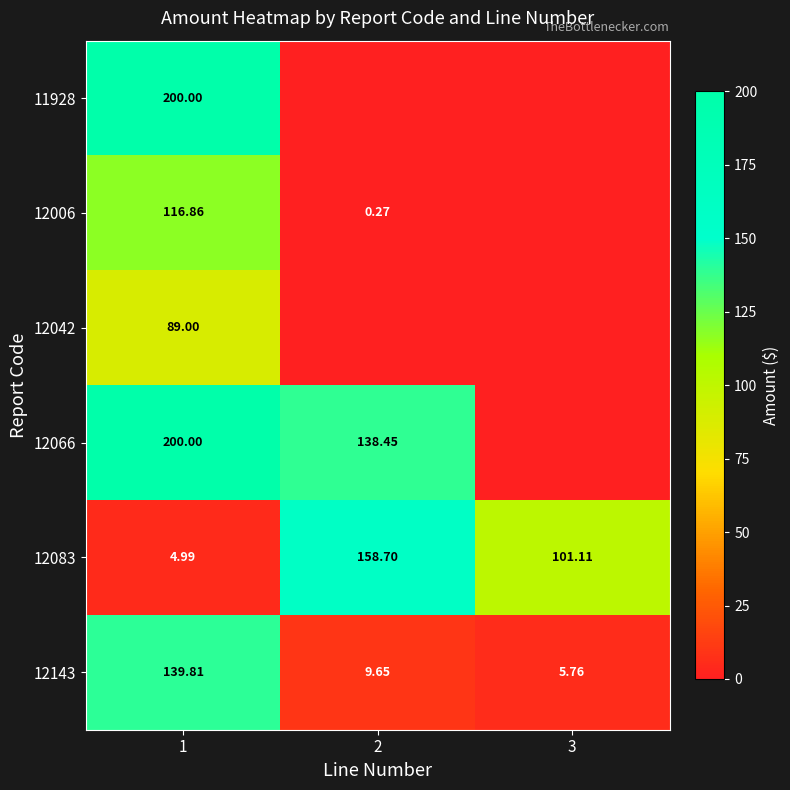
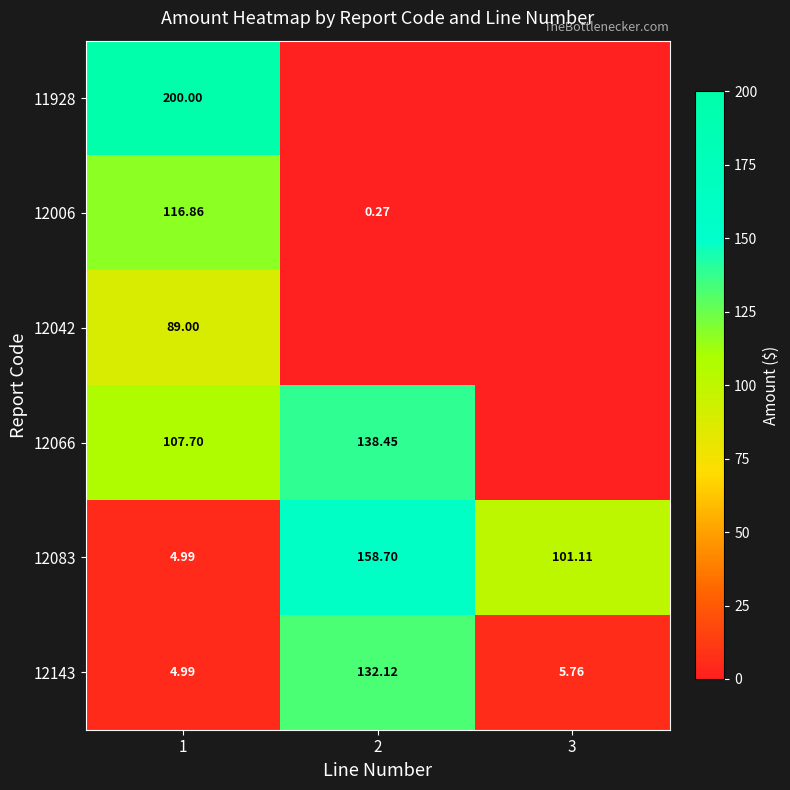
12066, 1: 200.00 -> 107.70
12143, 1: 139.81 -> 4.99
12143, 2: 9.65 -> 132.12
